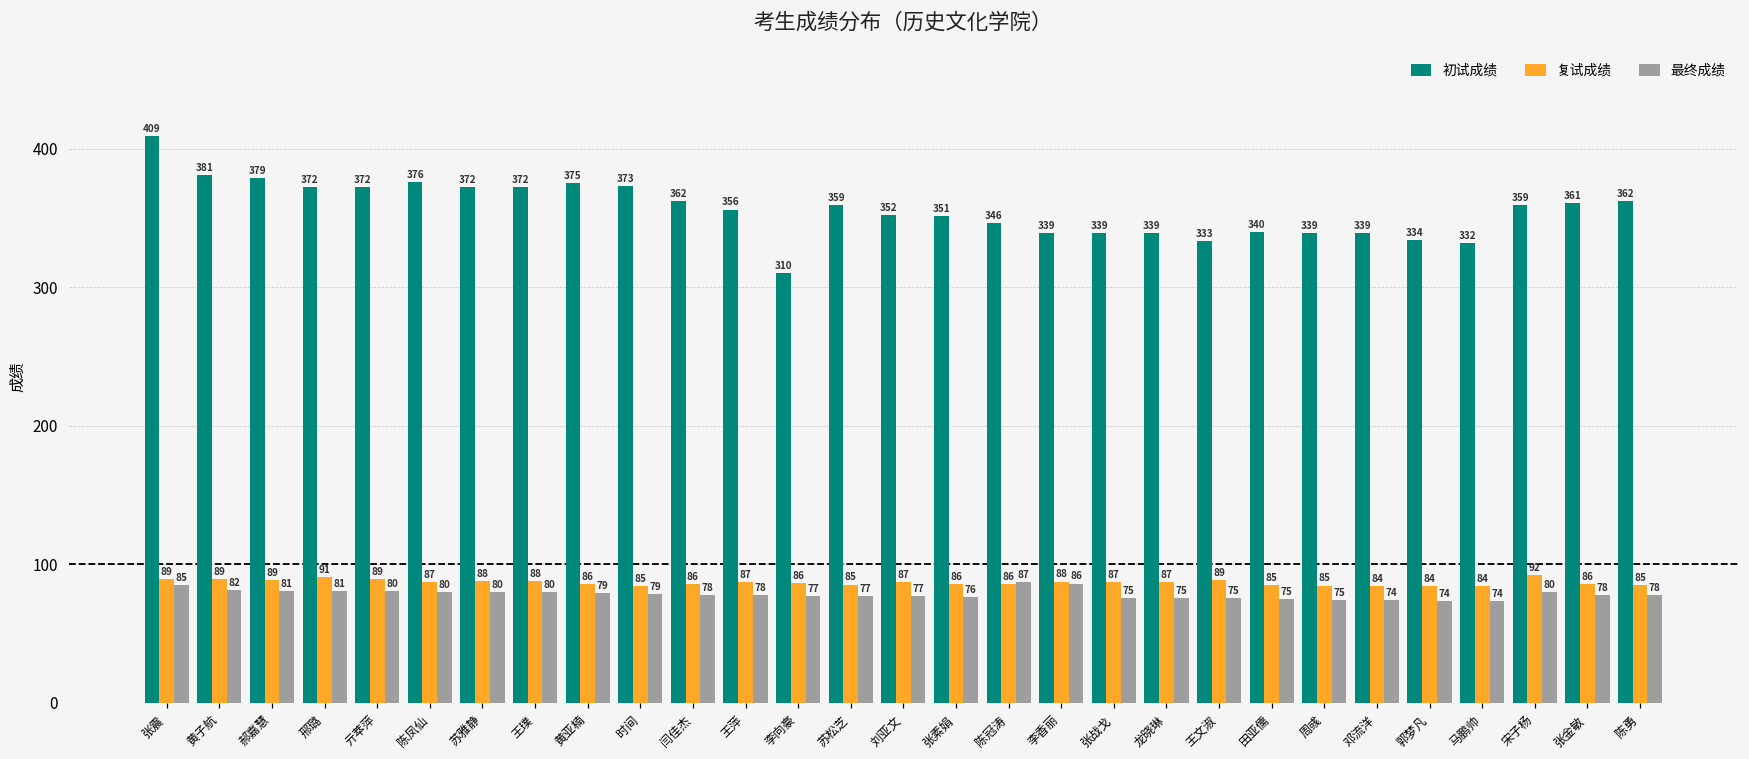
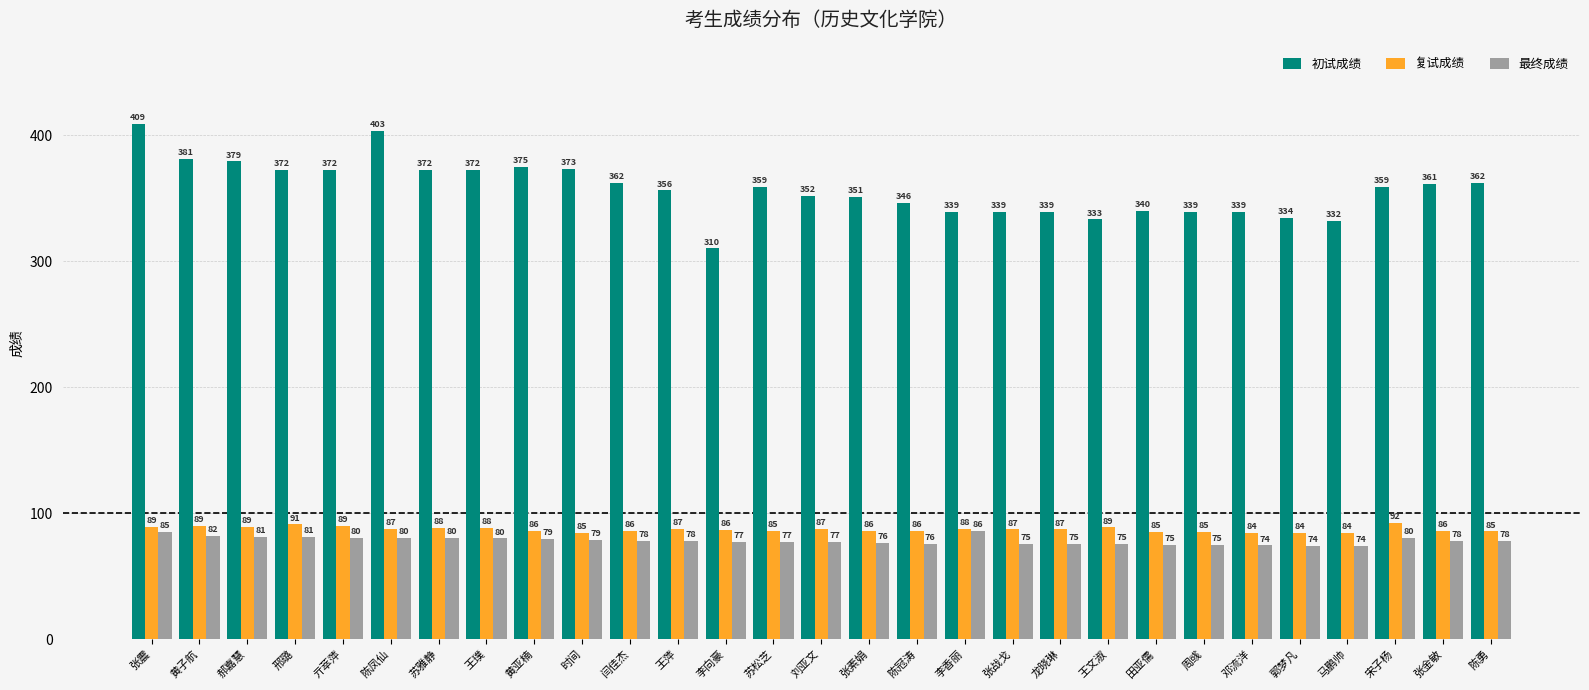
初试成绩, 陈凤仙: 376 -> 403
最终成绩, 陈冠涛: 87 -> 76
